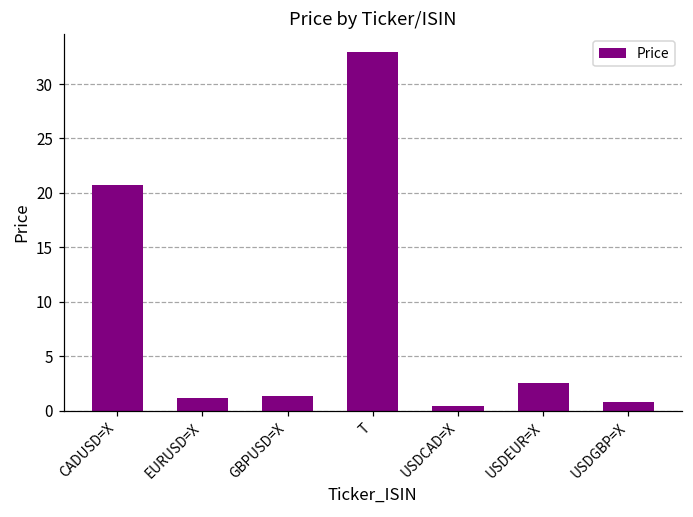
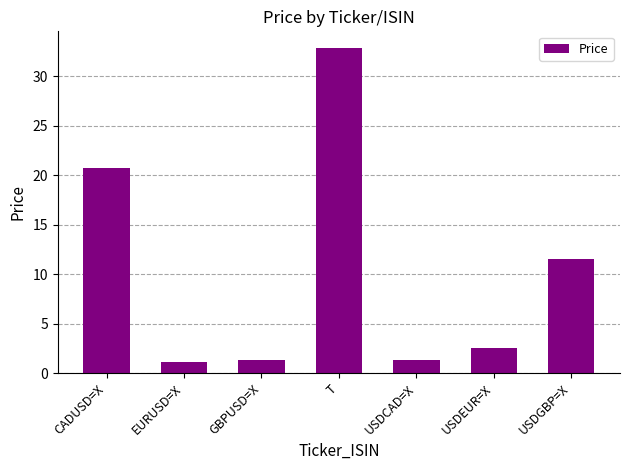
USDCAD=X: 0 -> 1
USDGBP=X: 1 -> 12
